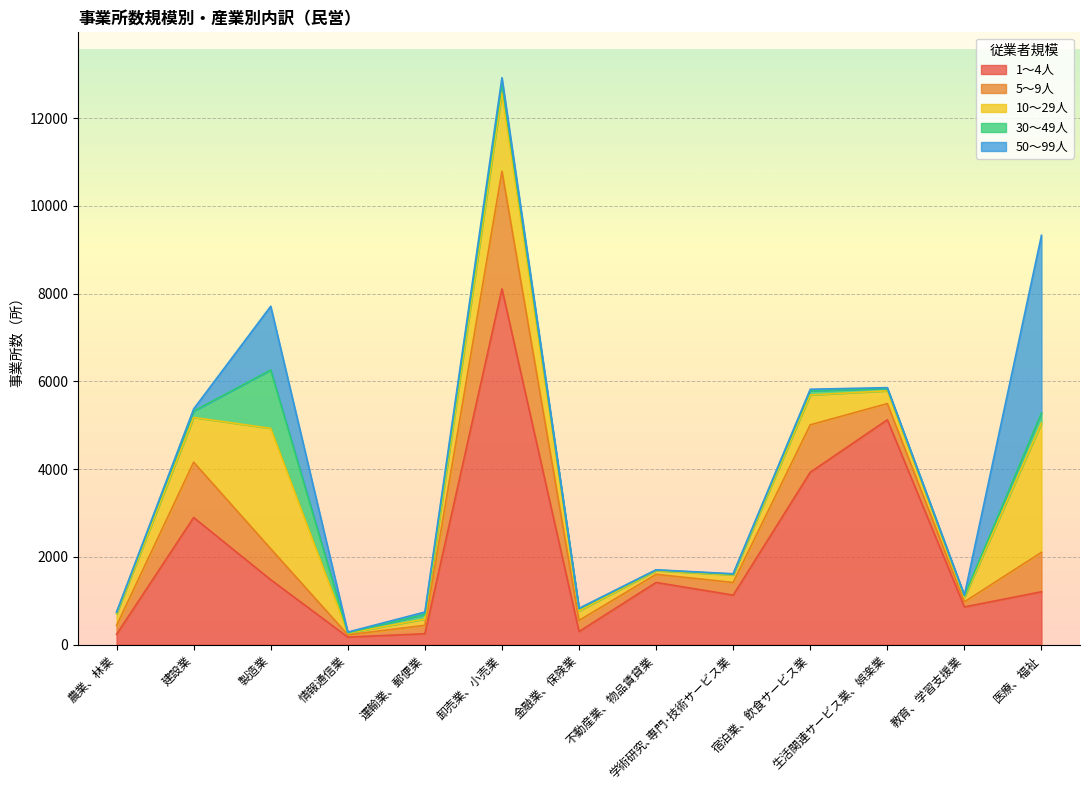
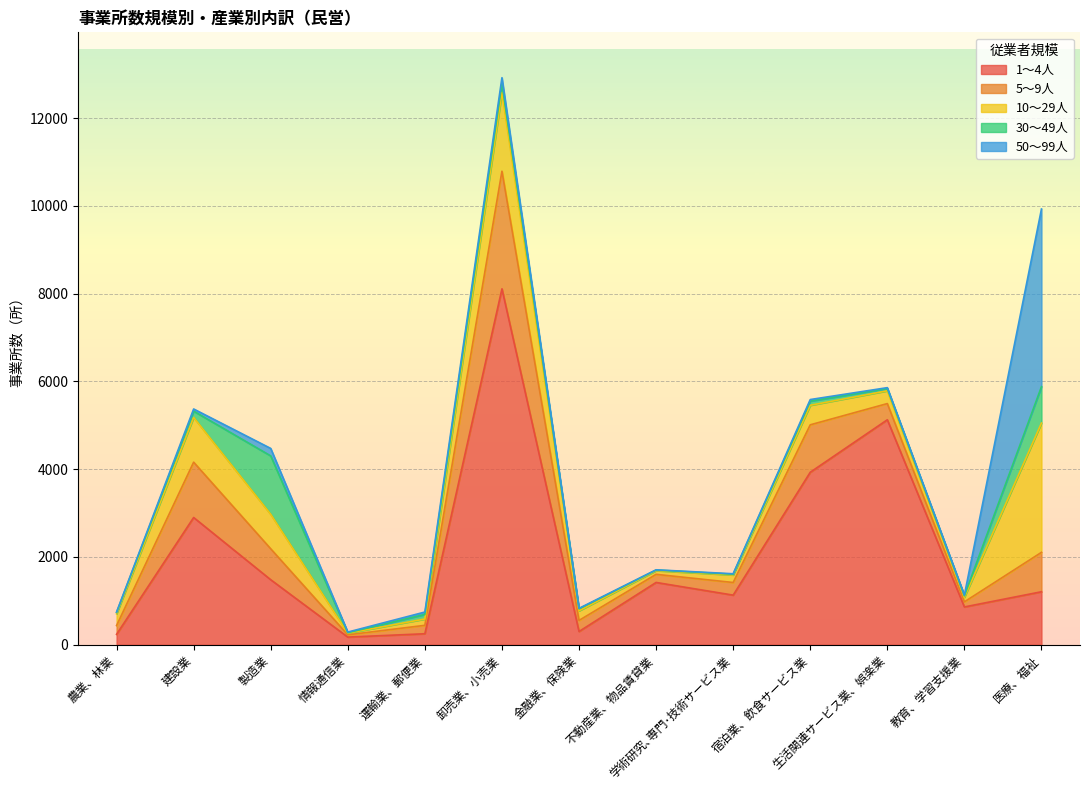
10～29人, 製造業: 2700 -> 800
50～99人, 製造業: 1500 -> 200
10～29人, 宿泊業、飲食サービス業: 700 -> 400
30～49人, 医療、福祉: 200 -> 800
